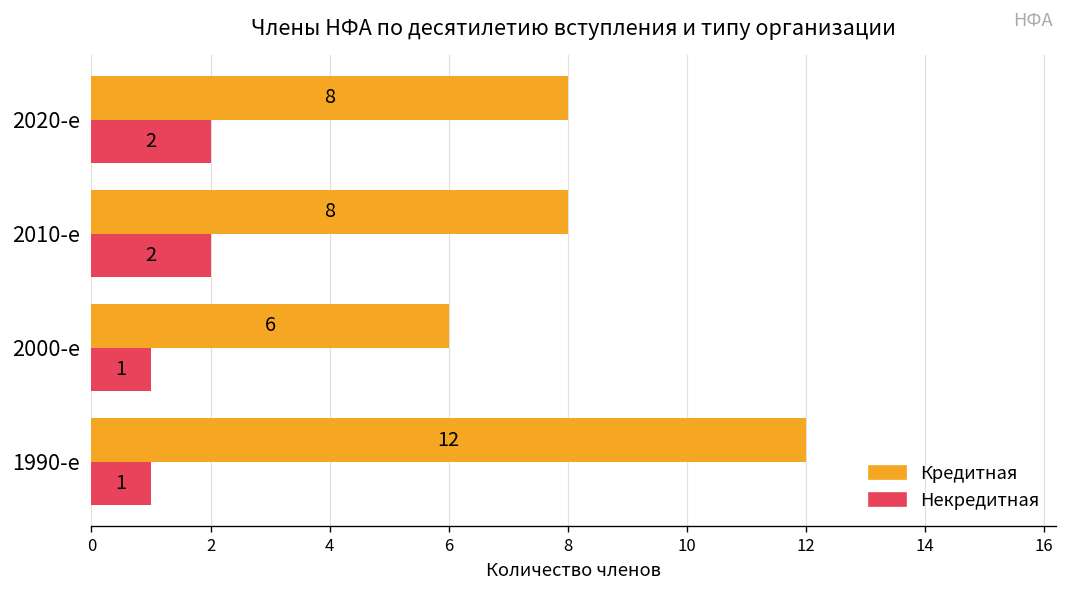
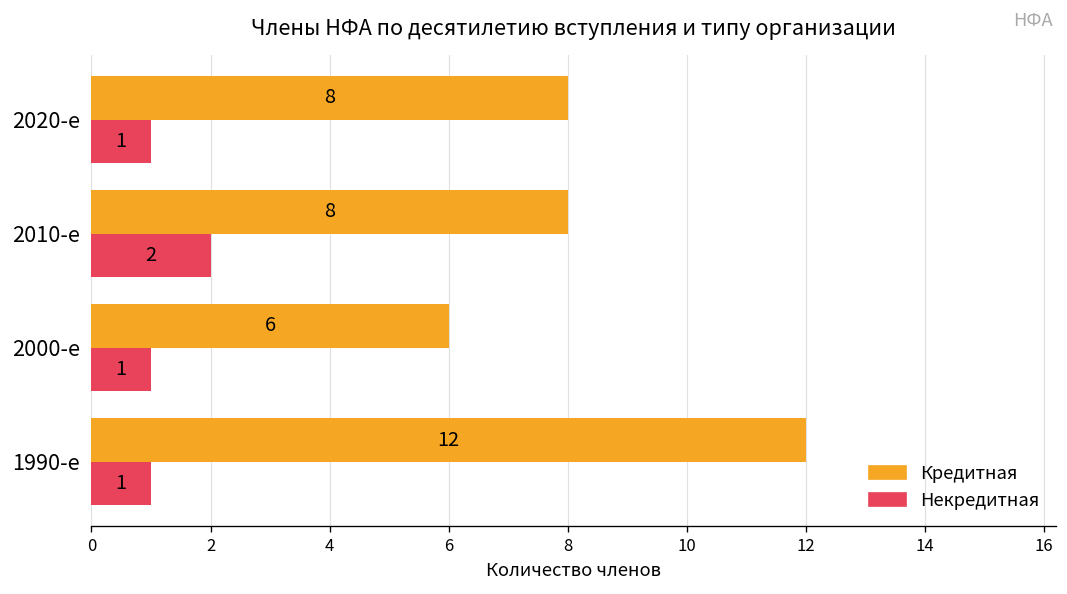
Некредитная, 2020-е: 2 -> 1
